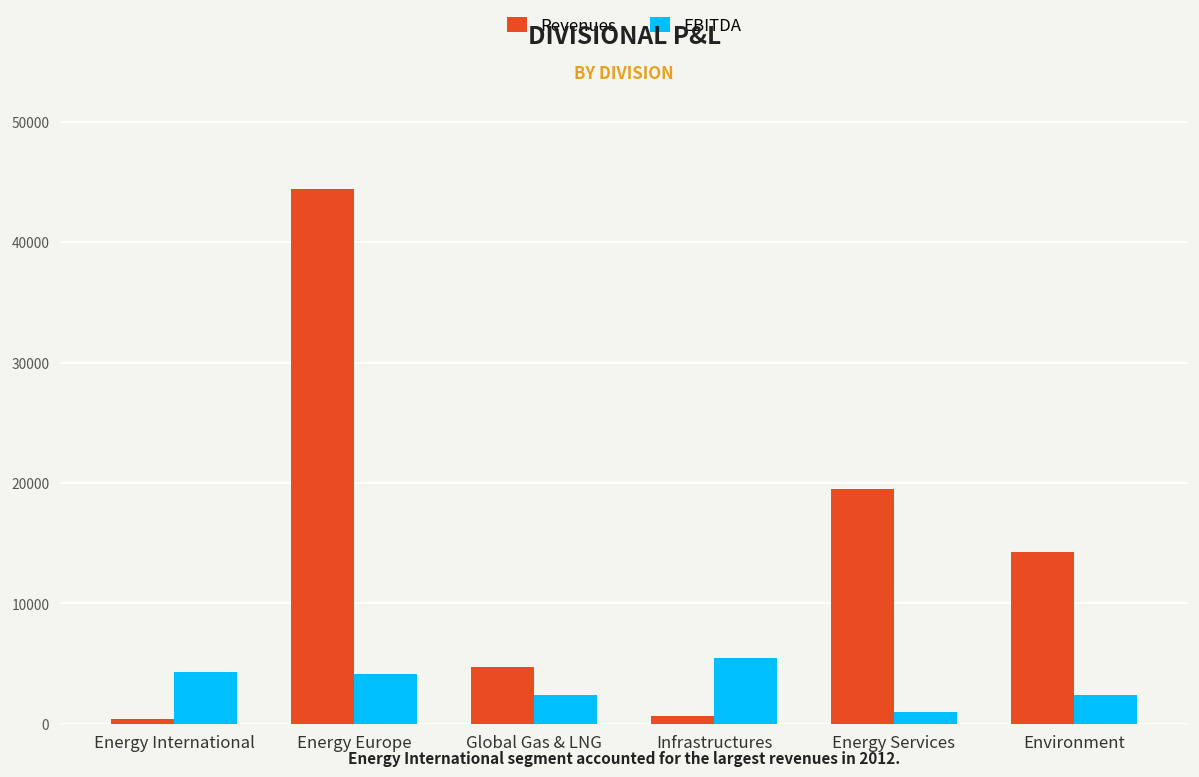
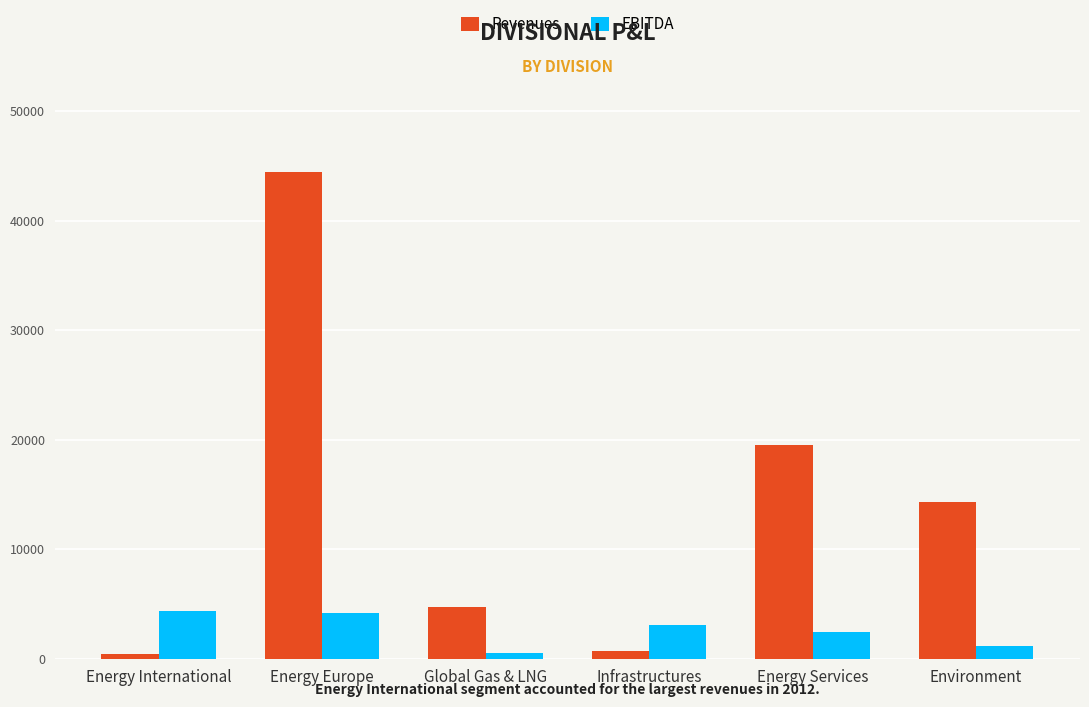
EBITDA, Global Gas & LNG: 2400 -> 500
EBITDA, Infrastructures: 5500 -> 3000
EBITDA, Energy Services: 1000 -> 2500
EBITDA, Environment: 2400 -> 1200
